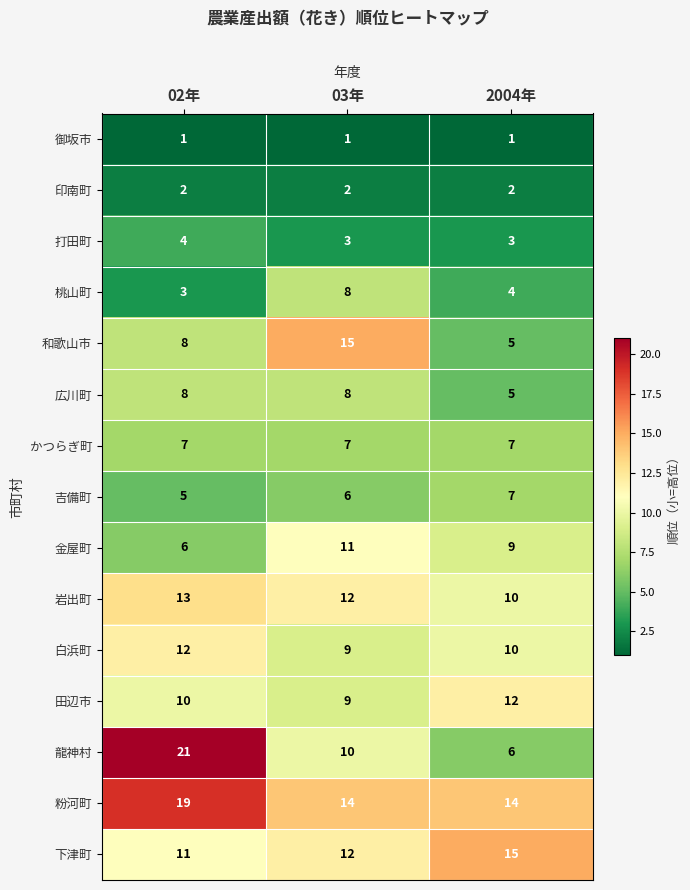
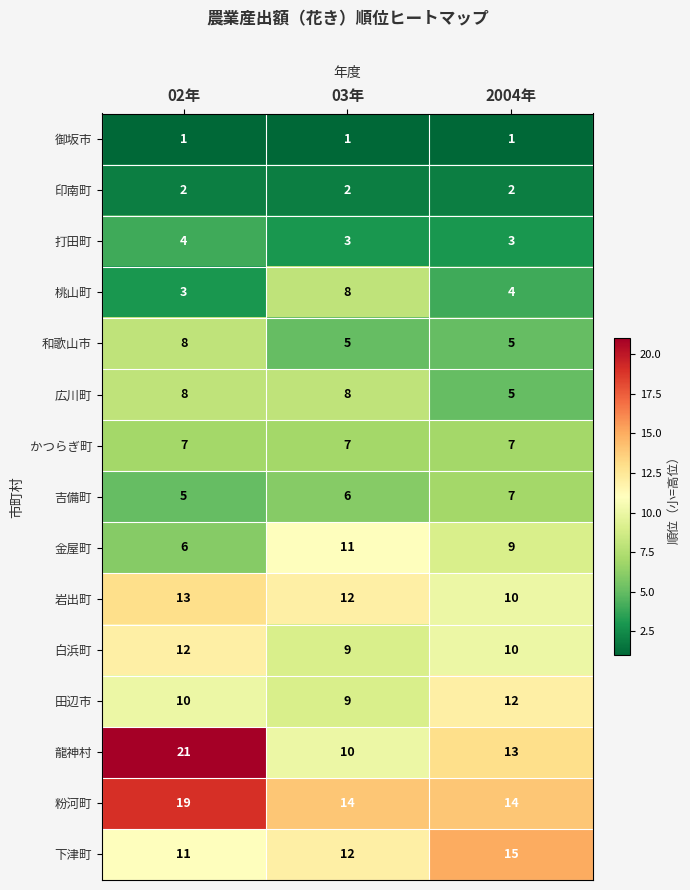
和歌山市, 03年: 15 -> 5
龍神村, 2004年: 6 -> 13
